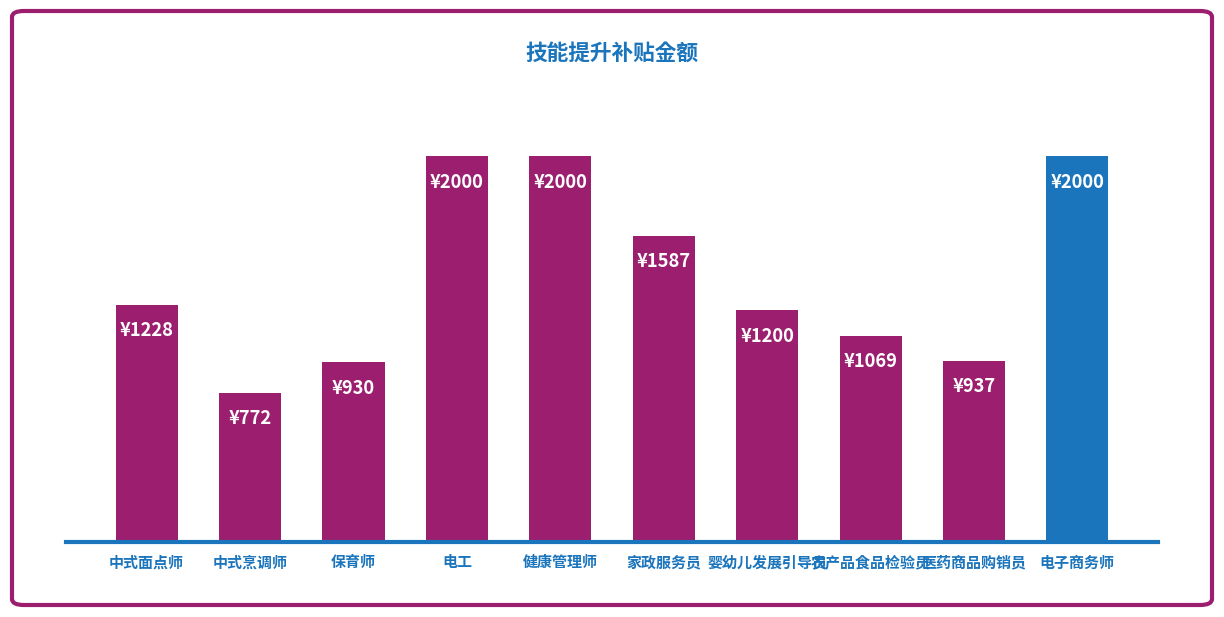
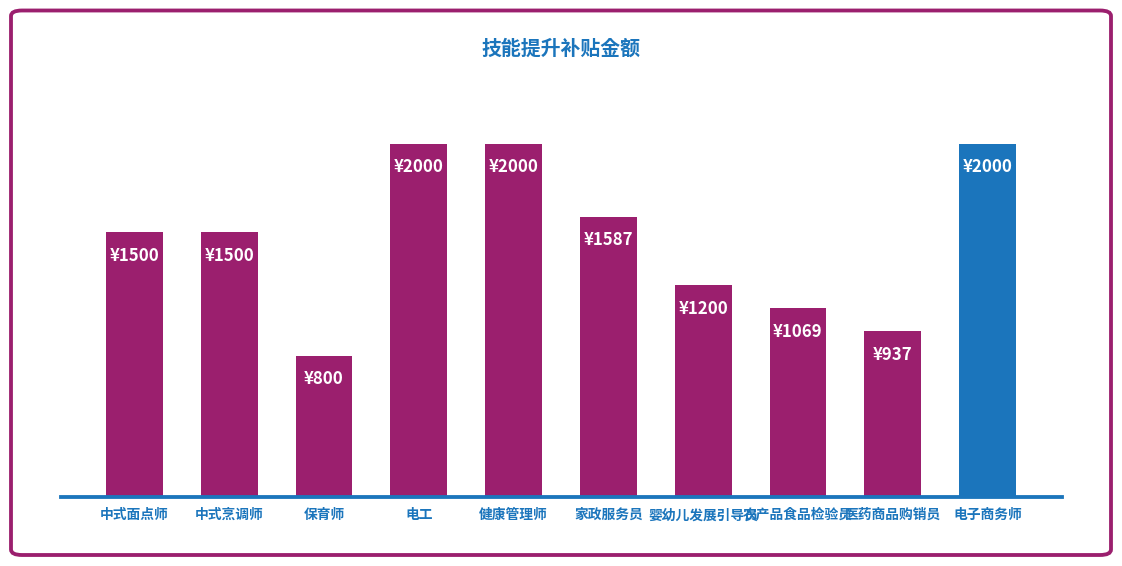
中式面点师: ¥1228 -> ¥1500
中式烹调师: ¥772 -> ¥1500
保育师: ¥930 -> ¥800
